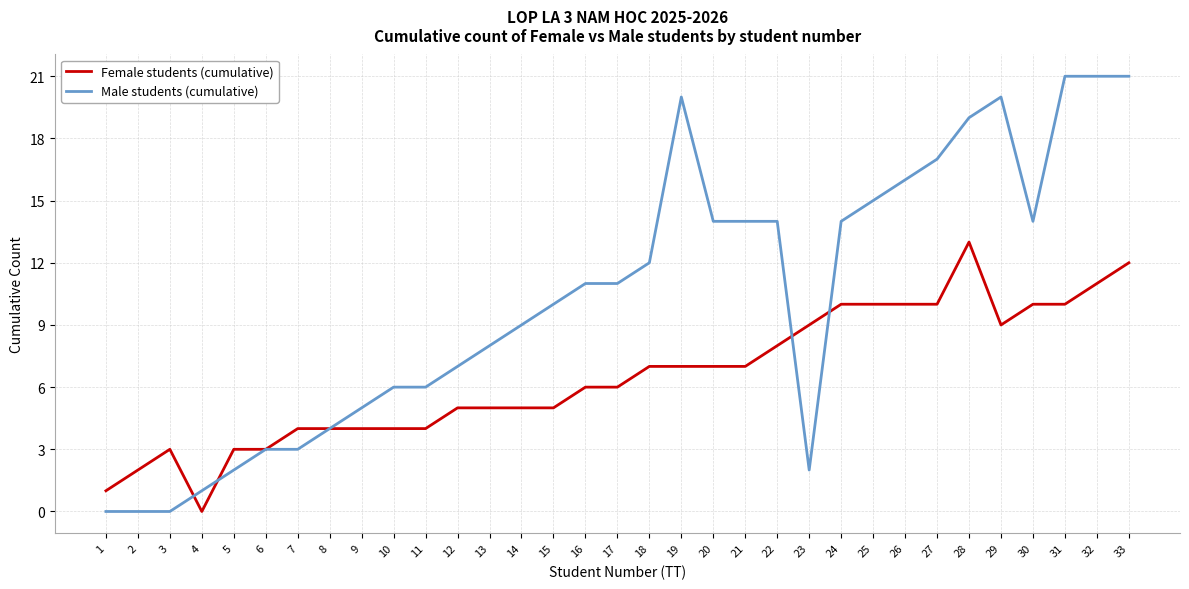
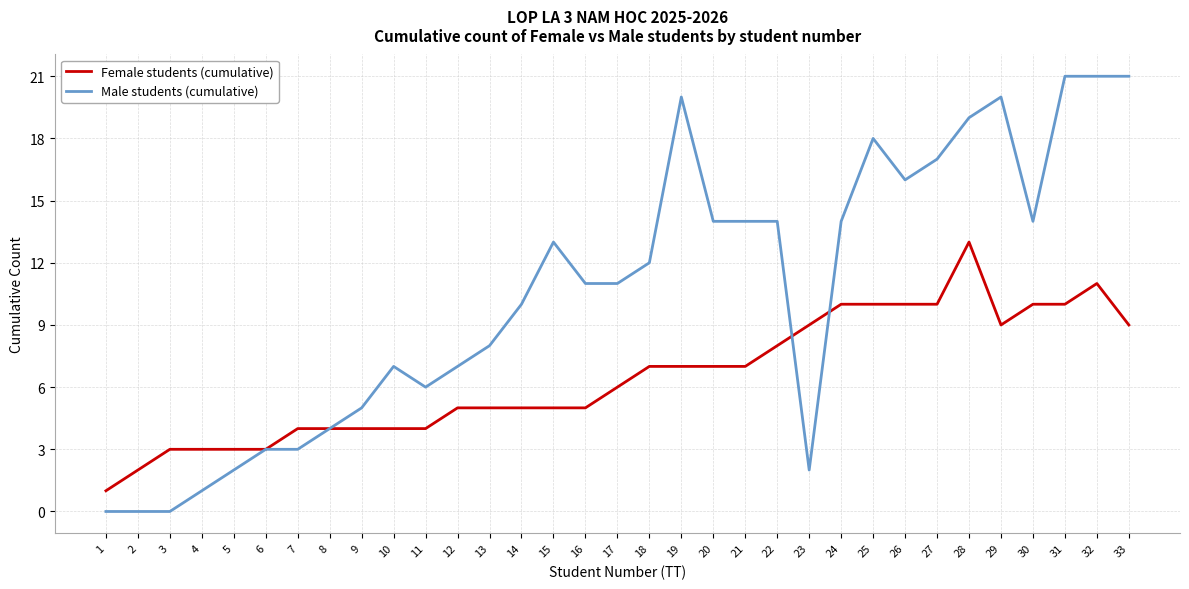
Female students (cumulative), 4: 0 -> 3
Male students (cumulative), 10: 6 -> 7
Male students (cumulative), 14: 9 -> 10
Male students (cumulative), 15: 10 -> 13
Female students (cumulative), 16: 6 -> 5
Male students (cumulative), 25: 15 -> 18
Female students (cumulative), 33: 12 -> 9
